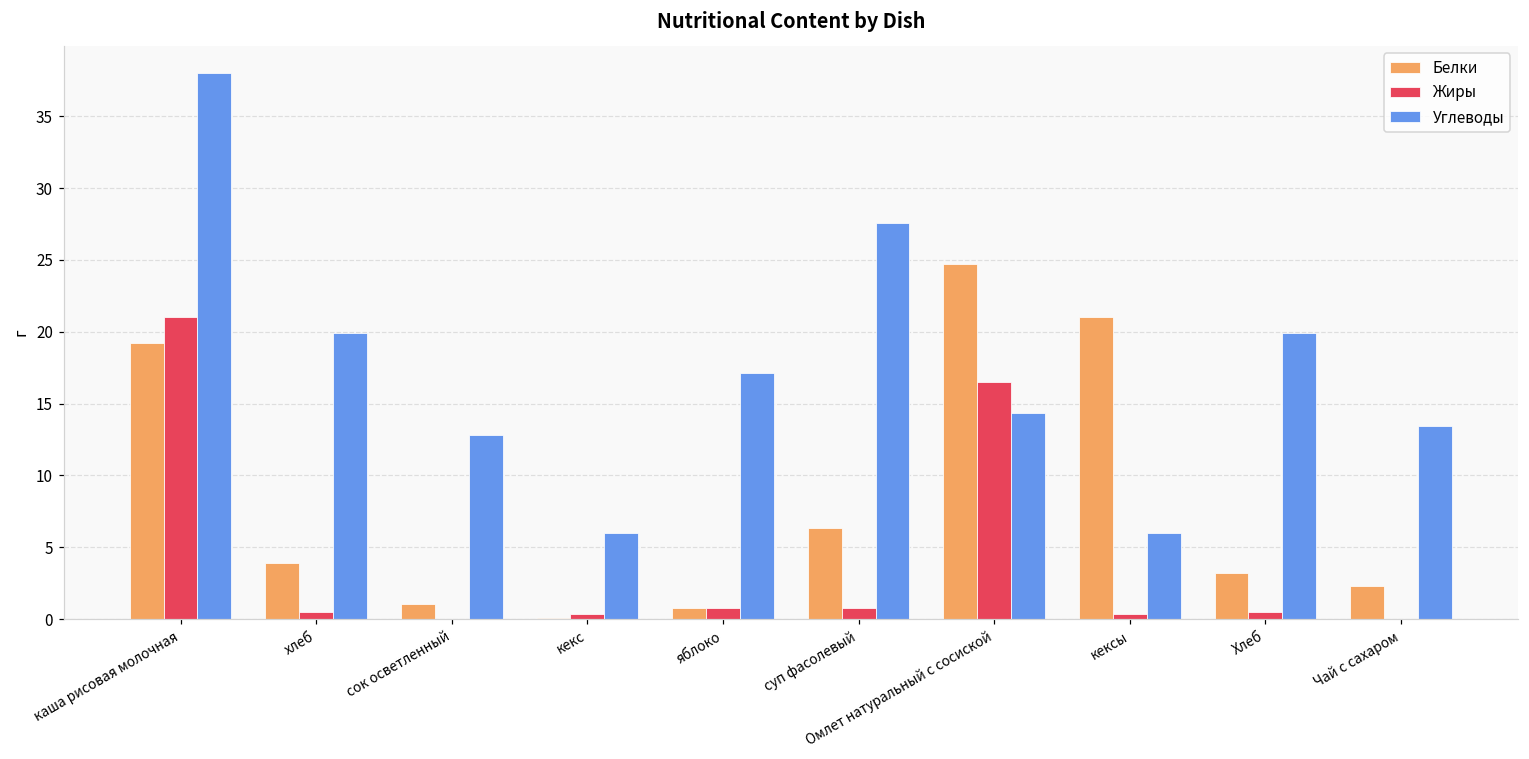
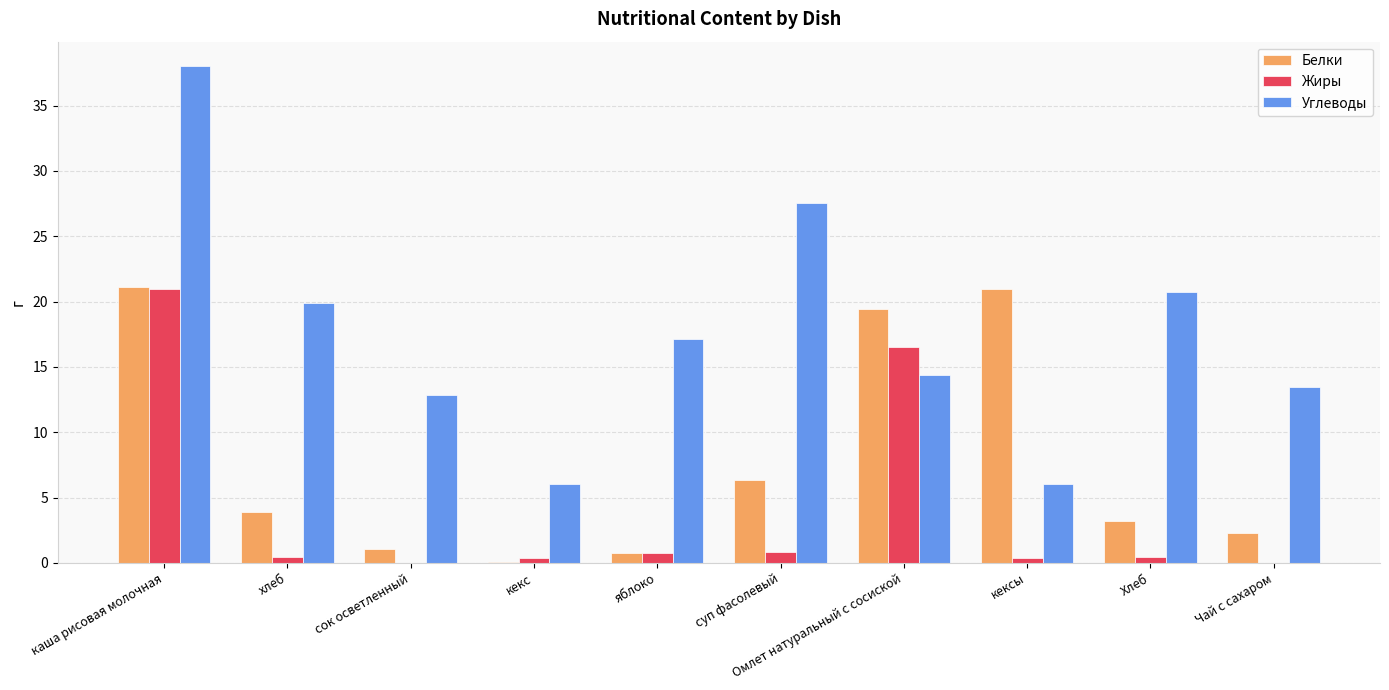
Белки, каша рисовая молочная: 19.2 -> 21.1
Белки, Омлет натуральный с сосиской: 24.7 -> 19.4
Углеводы, Хлеб: 19.9 -> 20.8
